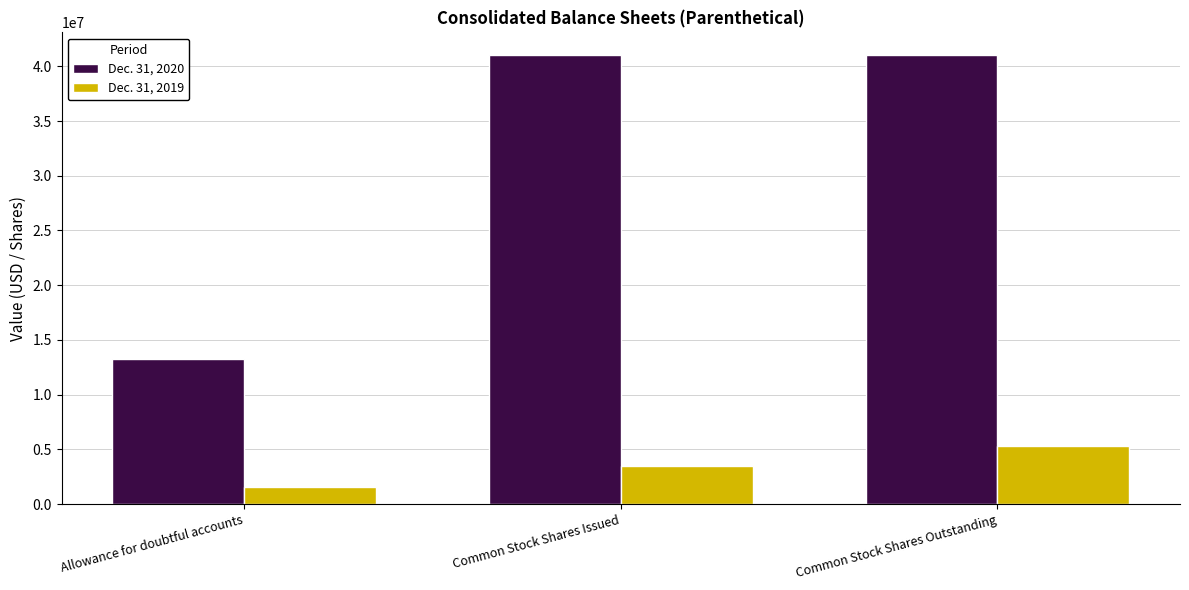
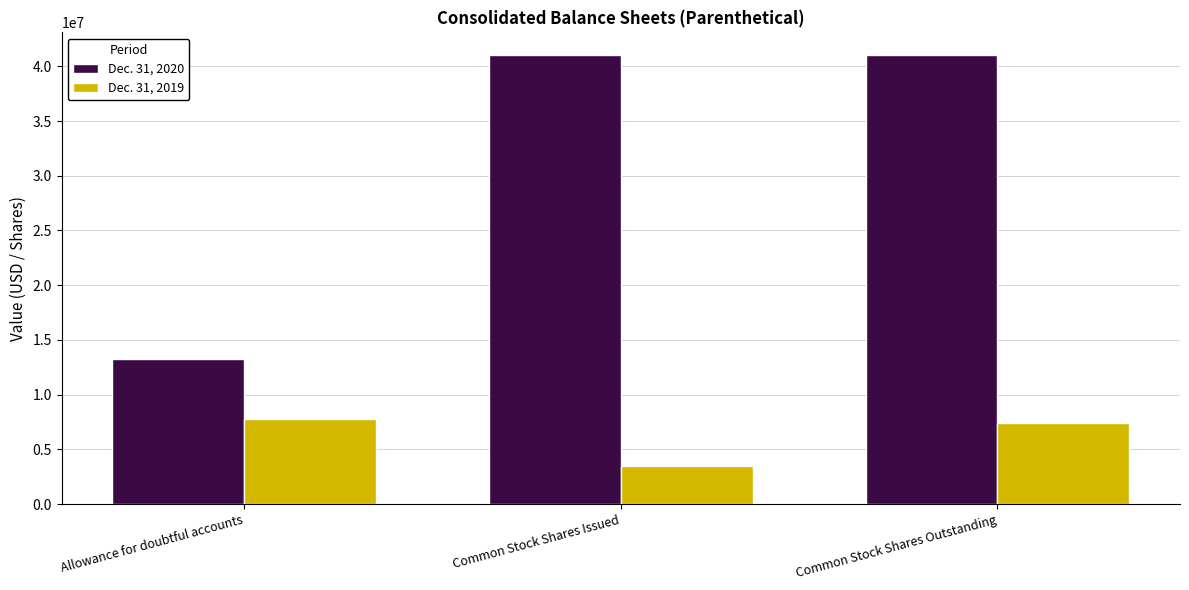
Dec. 31, 2019, Allowance for doubtful accounts: 1500000 -> 7800000
Dec. 31, 2019, Common Stock Shares Outstanding: 5300000 -> 7400000
